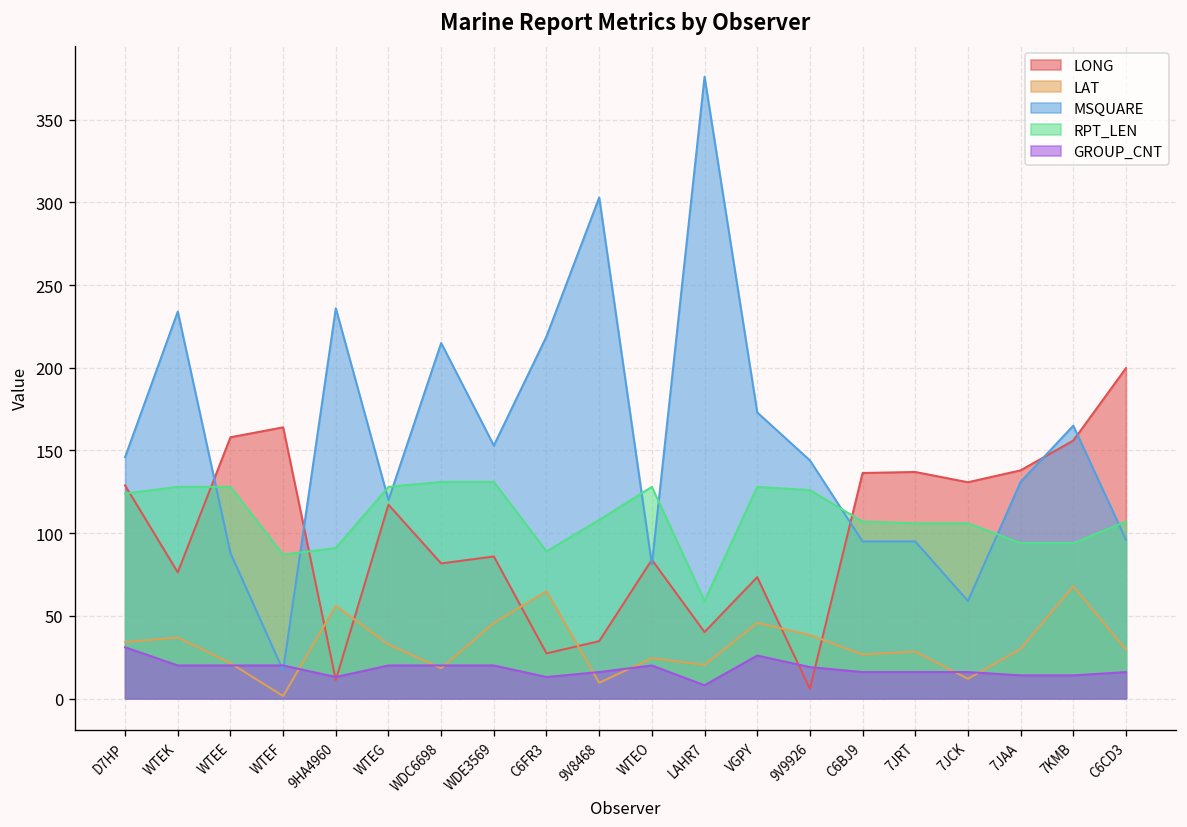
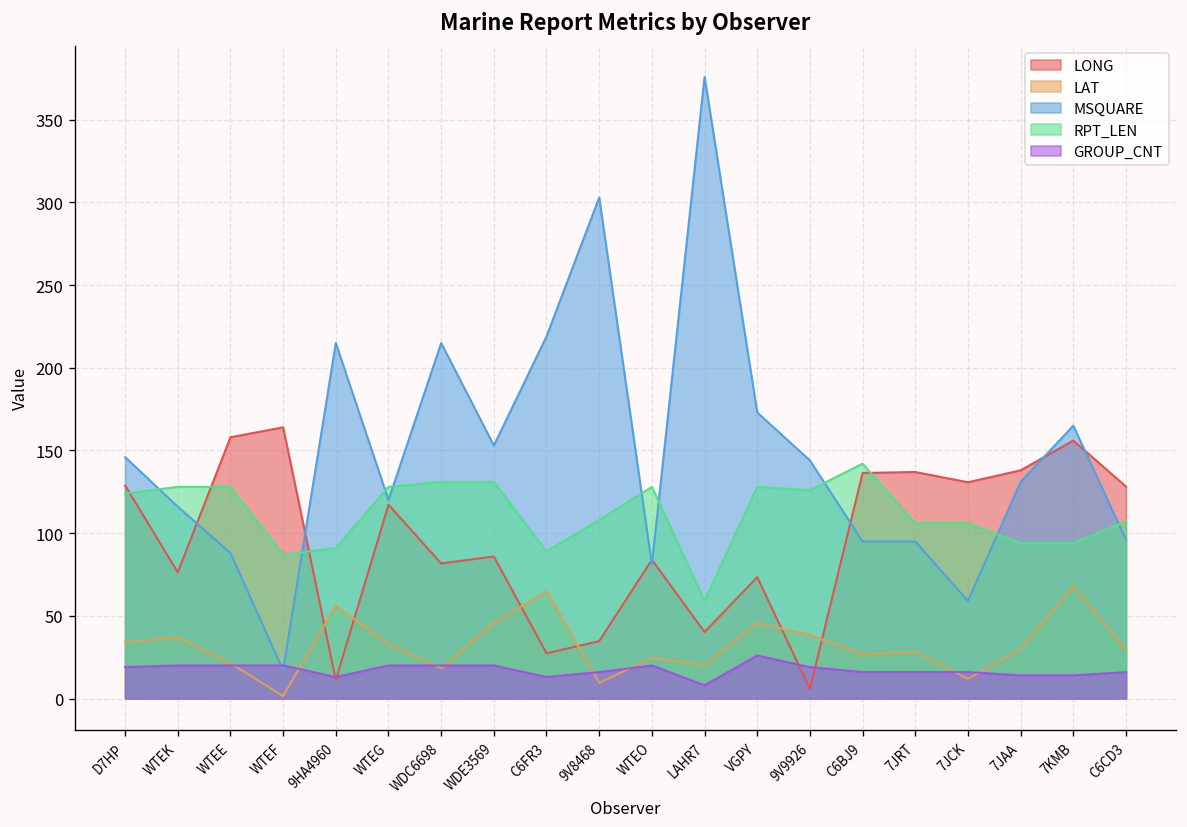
GROUP_CNT, D7HP: 31 -> 19
MSQUARE, WTEK: 234 -> 116
MSQUARE, 9HA4960: 236 -> 215
RPT_LEN, C6BJ9: 107 -> 142
LONG, C6CD3: 200 -> 128
